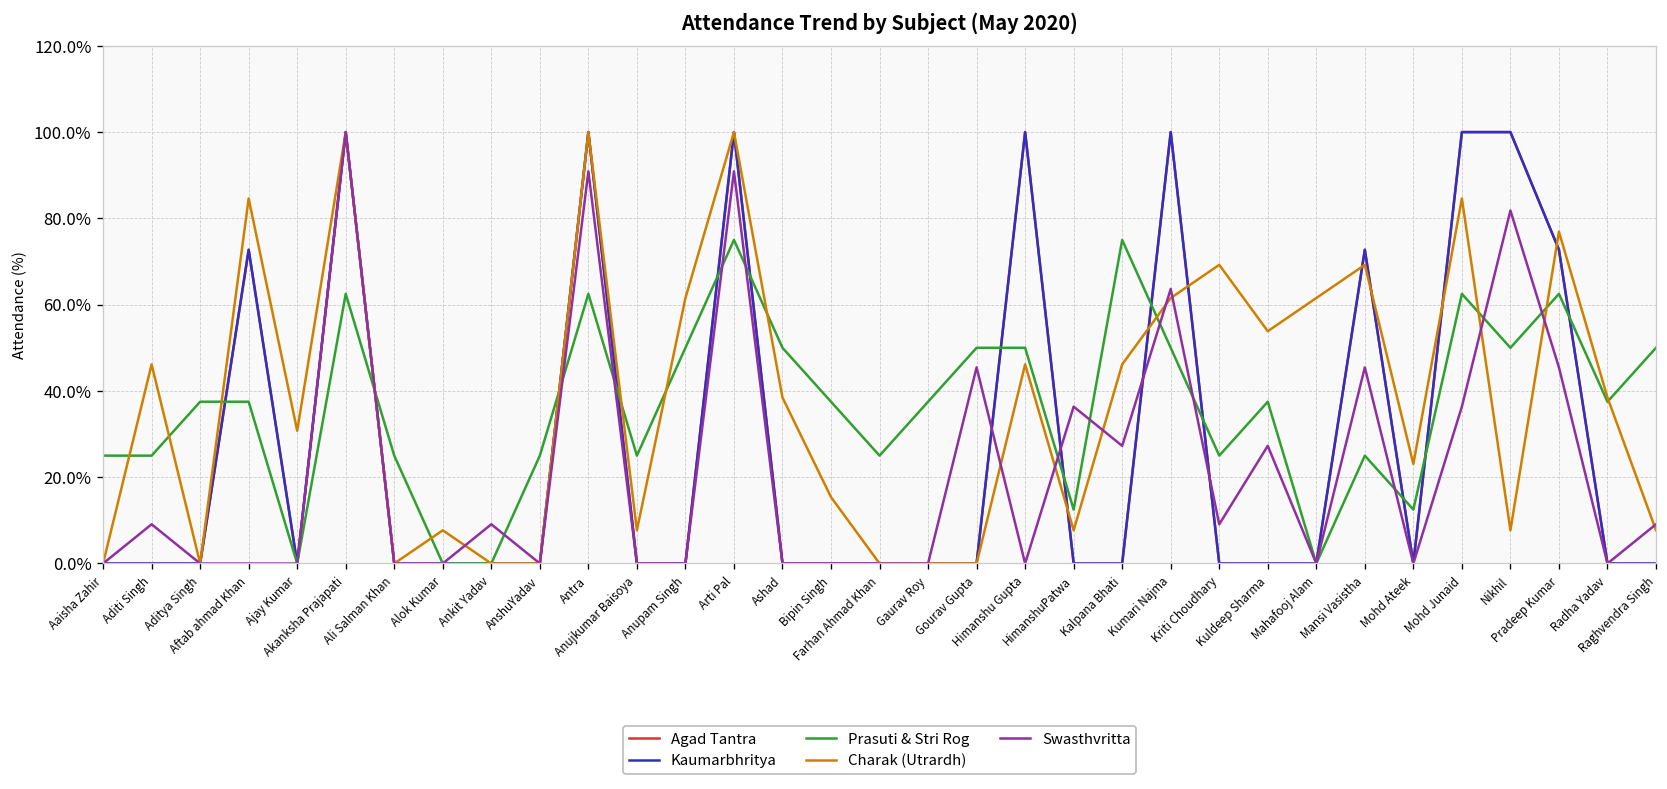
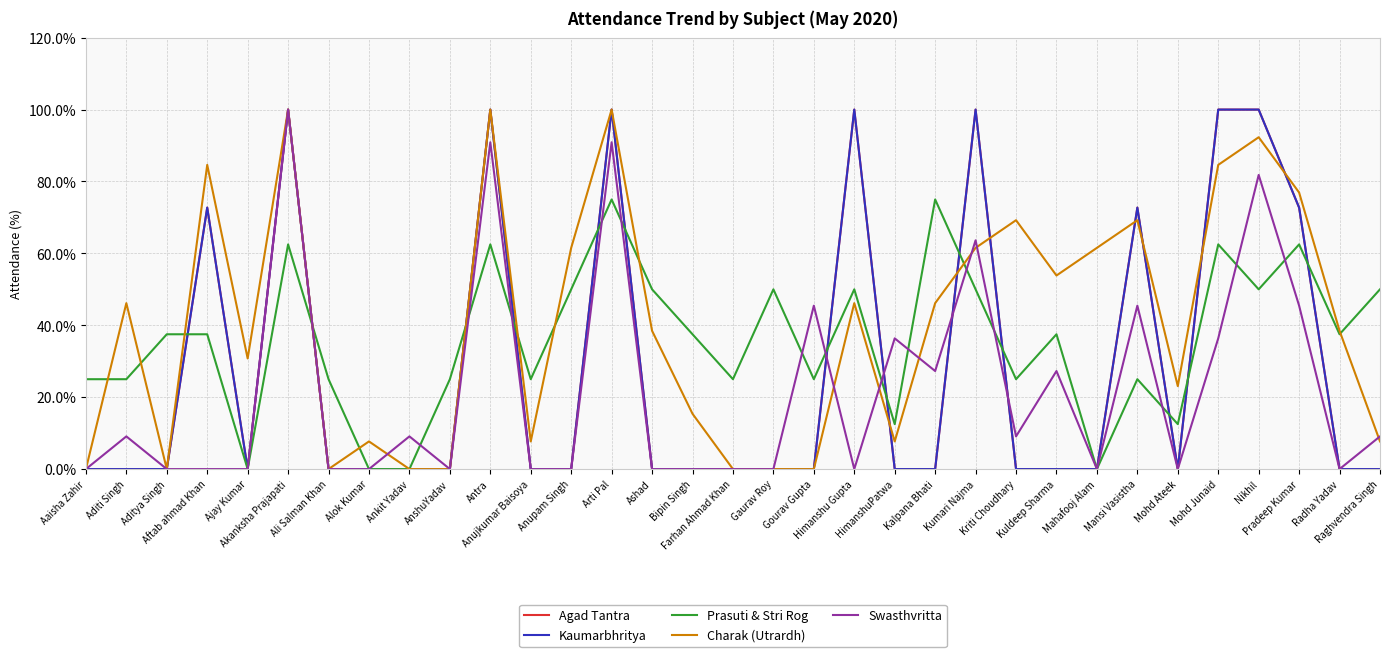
Prasuti & Stri Rog, Gaurav Roy: 38% -> 50%
Prasuti & Stri Rog, Gourav Gupta: 50% -> 25%
Charak (Utrardh), Nikhil: 8% -> 92%
